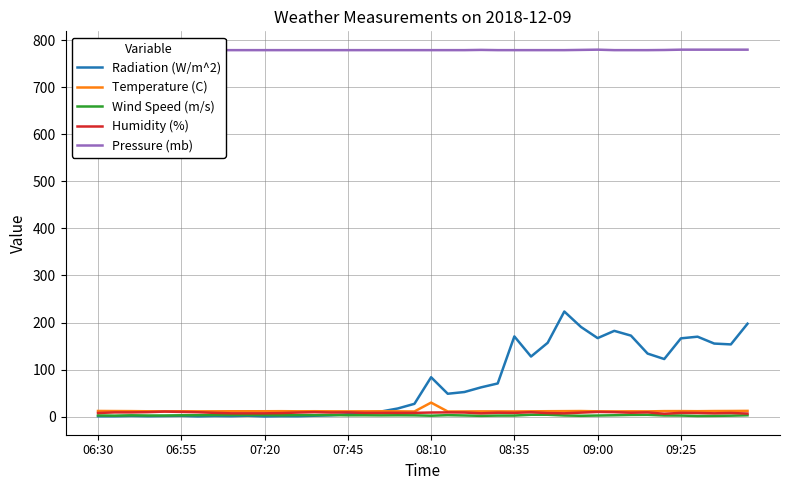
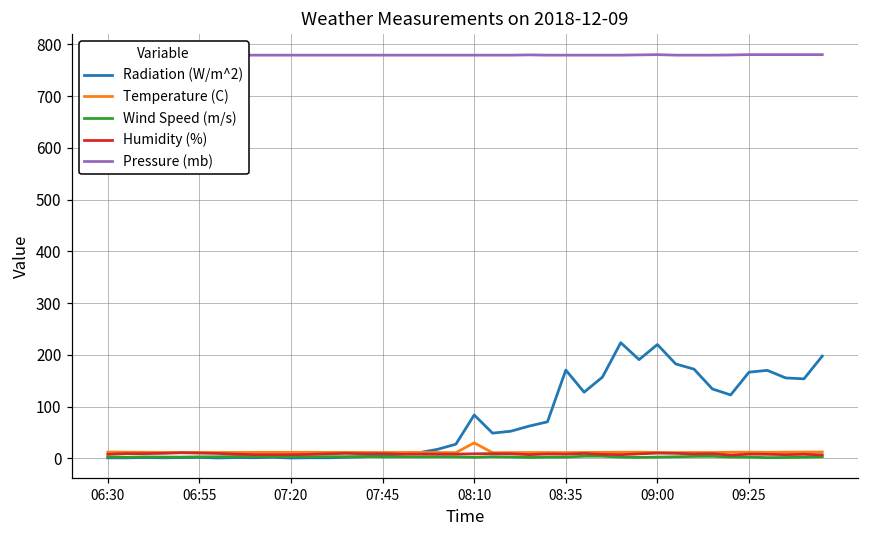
Radiation (W/m^2), 09:00: 170 -> 220
